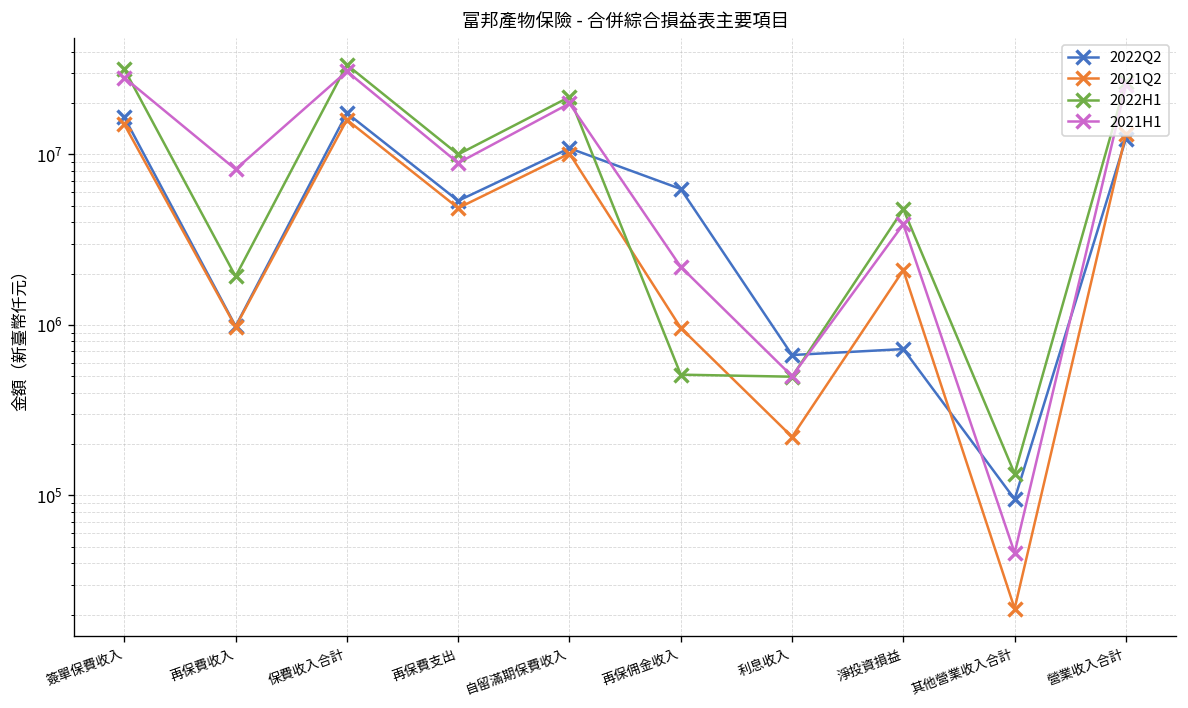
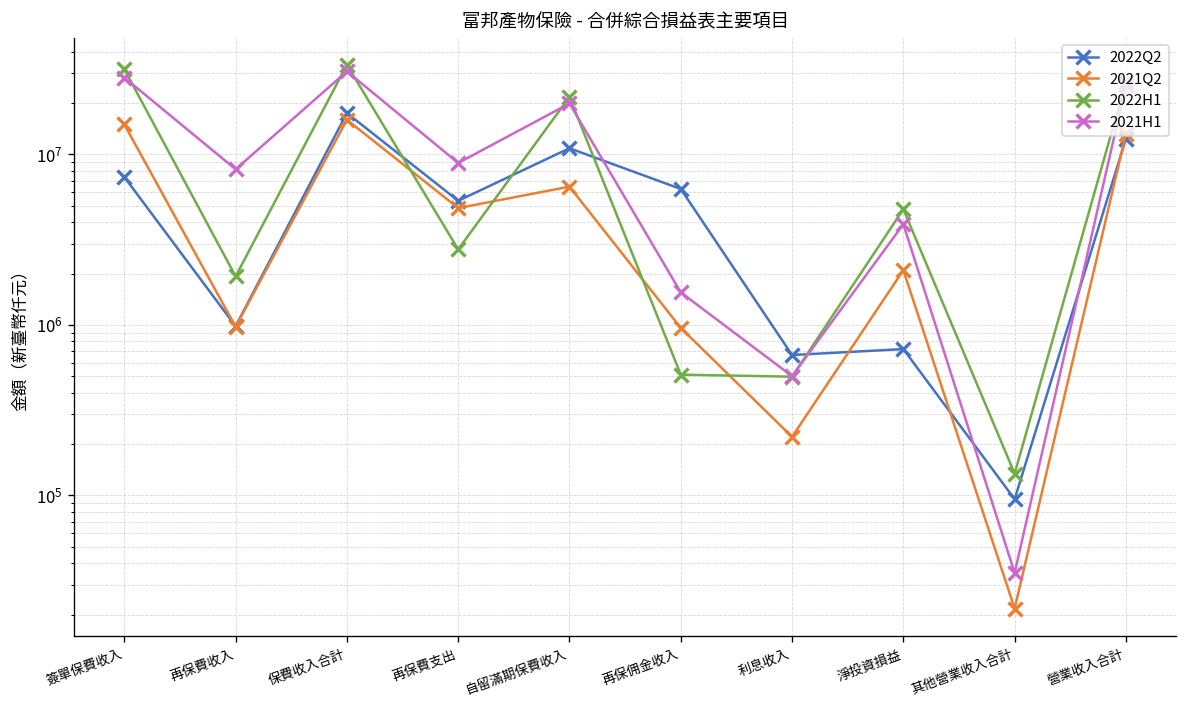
2022Q2, 簽單保費收入: 16000000 -> 7000000
2022H1, 再保費支出: 10000000 -> 2800000
2021Q2, 自留滿期保費收入: 10000000 -> 6000000
2021H1, 再保佣金收入: 2200000 -> 1600000
2021H1, 其他營業收入合計: 46000 -> 35000
